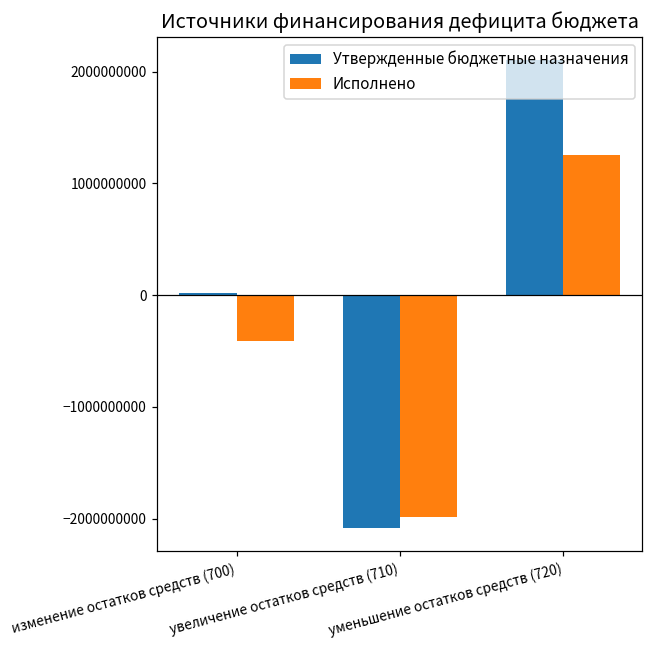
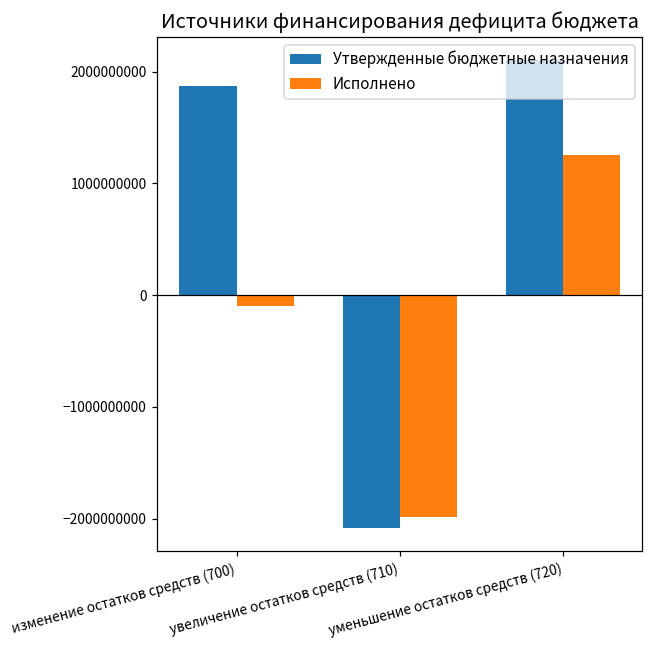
Утвержденные бюджетные назначения, изменение остатков средств (700): 20000000 -> 1870000000
Исполнено, изменение остатков средств (700): -410000000 -> -90000000
